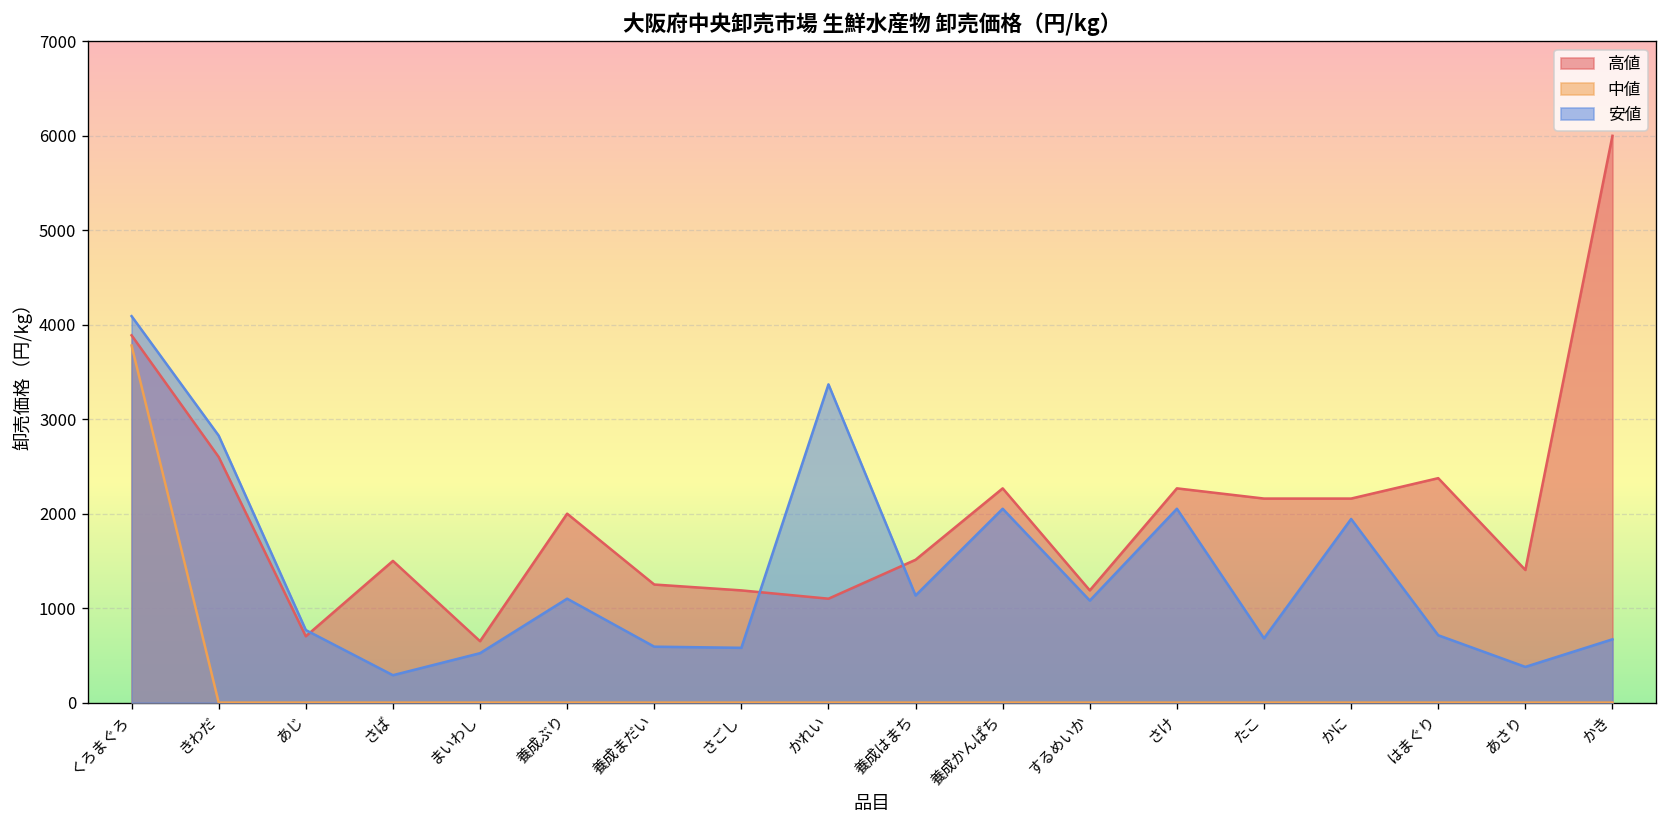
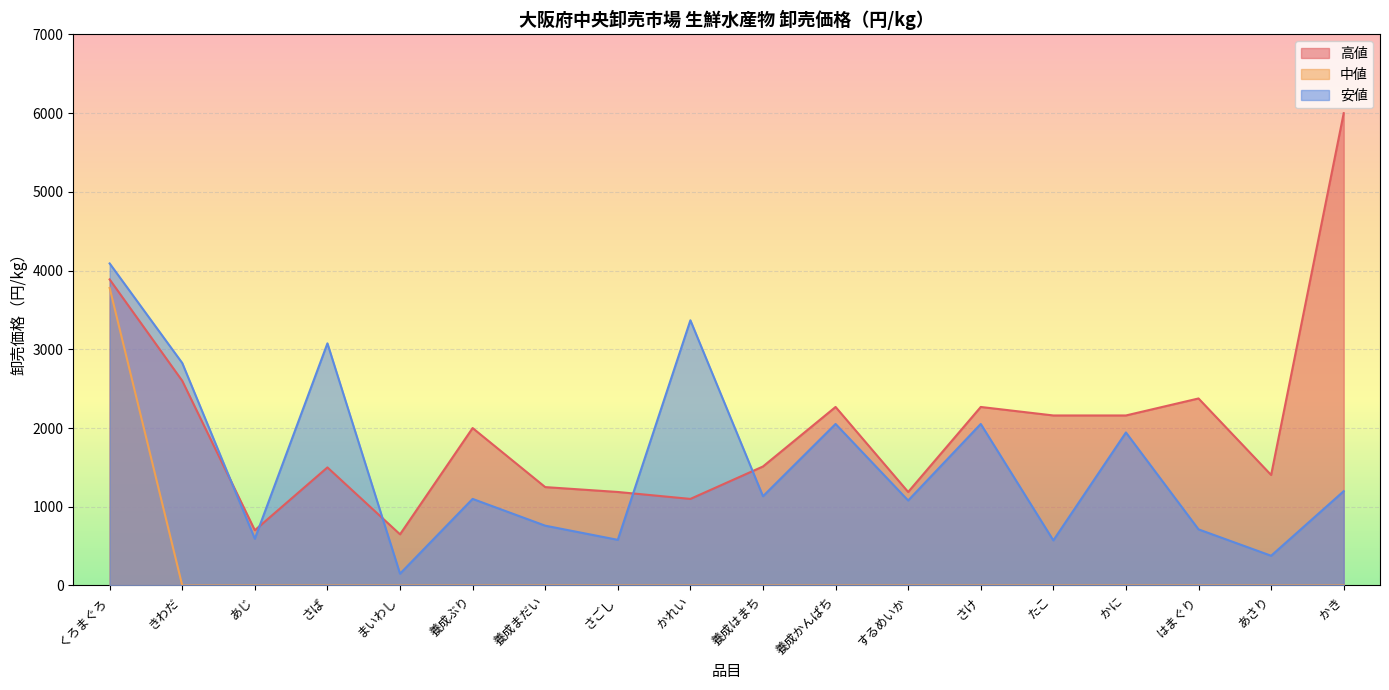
安値, あじ: 800 -> 600
安値, さば: 300 -> 3100
安値, まいわし: 500 -> 200
安値, 養成まだい: 600 -> 800
安値, たこ: 700 -> 600
安値, かき: 700 -> 1200
